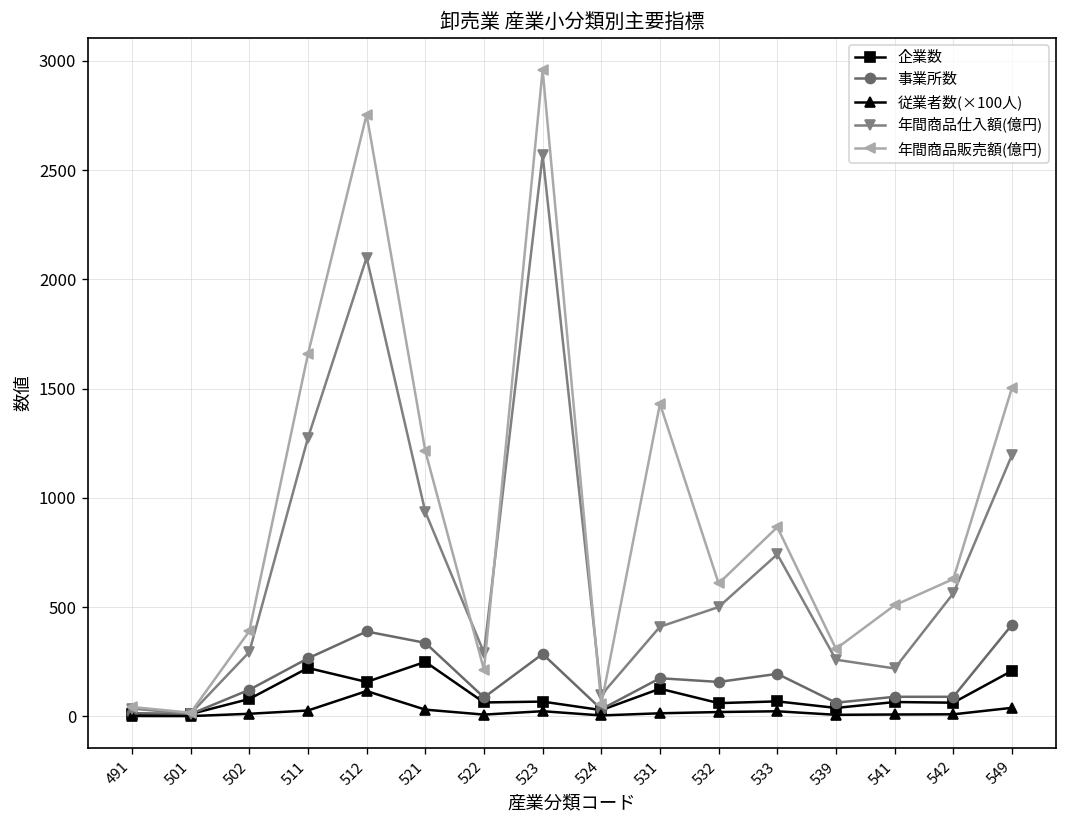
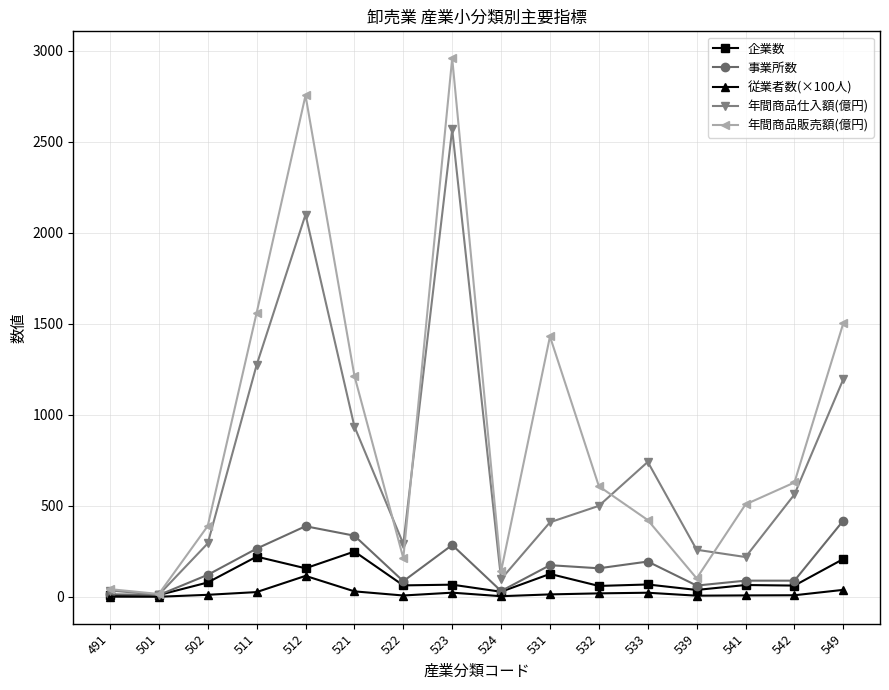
年間商品販売額(億円), 511: 1660 -> 1560
年間商品販売額(億円), 524: 60 -> 140
年間商品販売額(億円), 533: 870 -> 420
年間商品販売額(億円), 539: 310 -> 100
